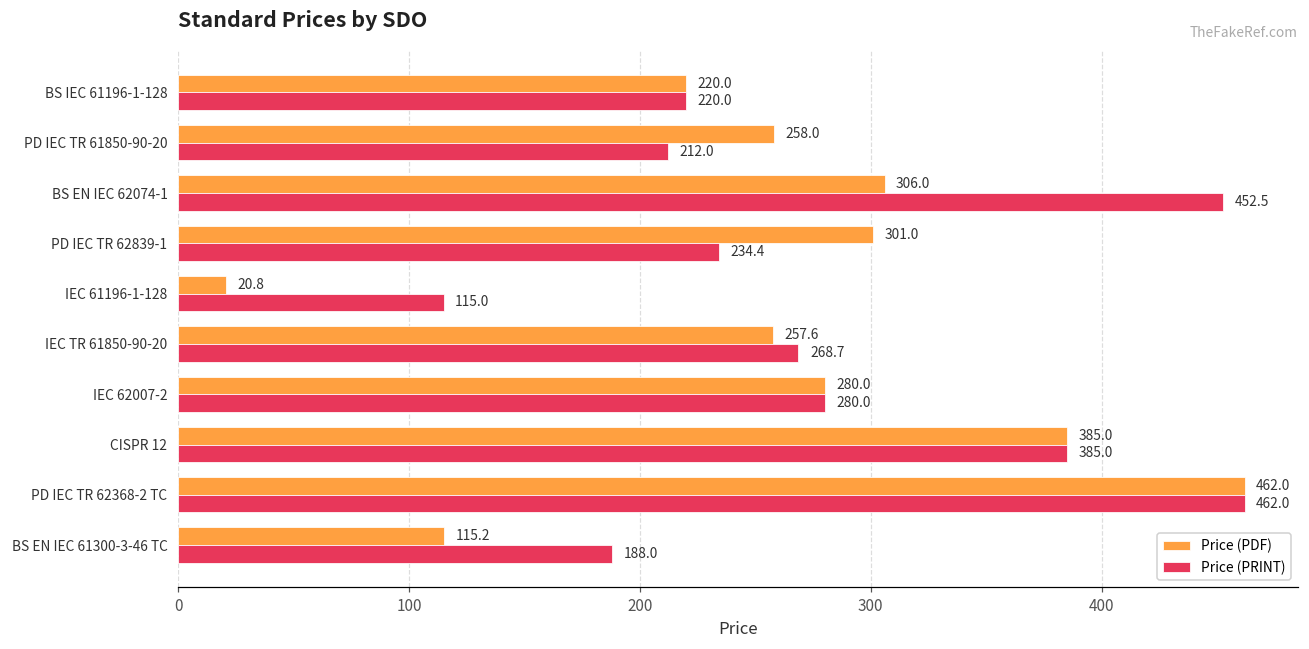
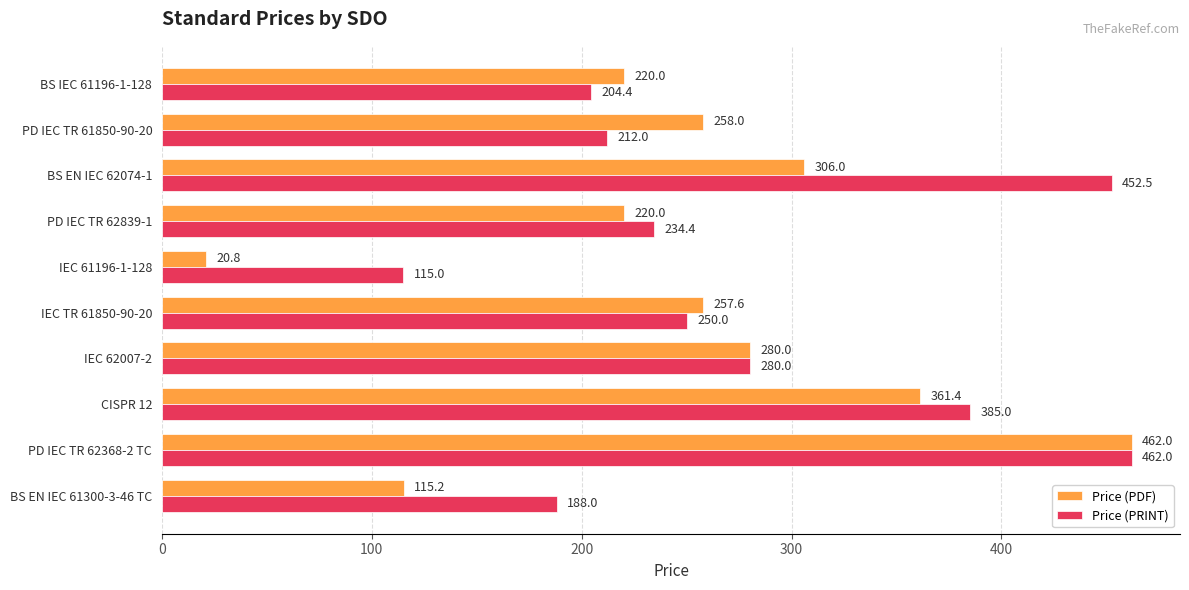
Price (PRINT), BS IEC 61196-1-128: 220.0 -> 204.4
Price (PDF), PD IEC TR 62839-1: 301.0 -> 220.0
Price (PRINT), IEC TR 61850-90-20: 268.7 -> 250.0
Price (PDF), CISPR 12: 385.0 -> 361.4
